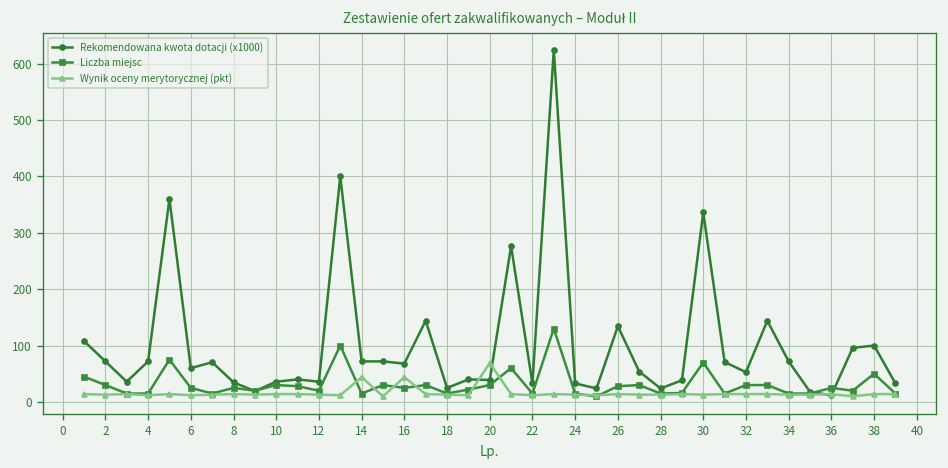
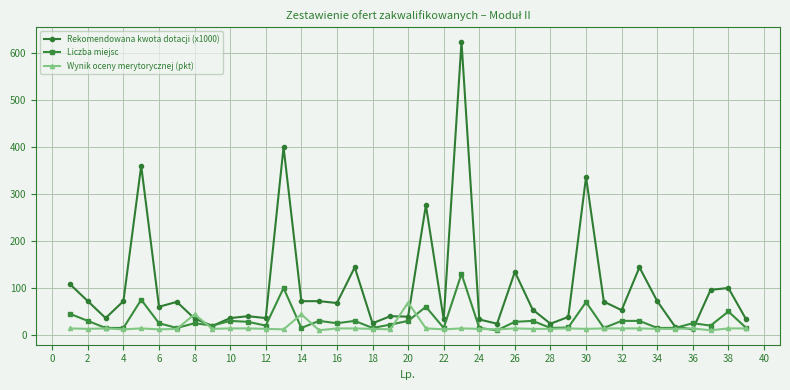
Wynik oceny merytorycznej (pkt), 8: 10 -> 40
Wynik oceny merytorycznej (pkt), 16: 40 -> 10
